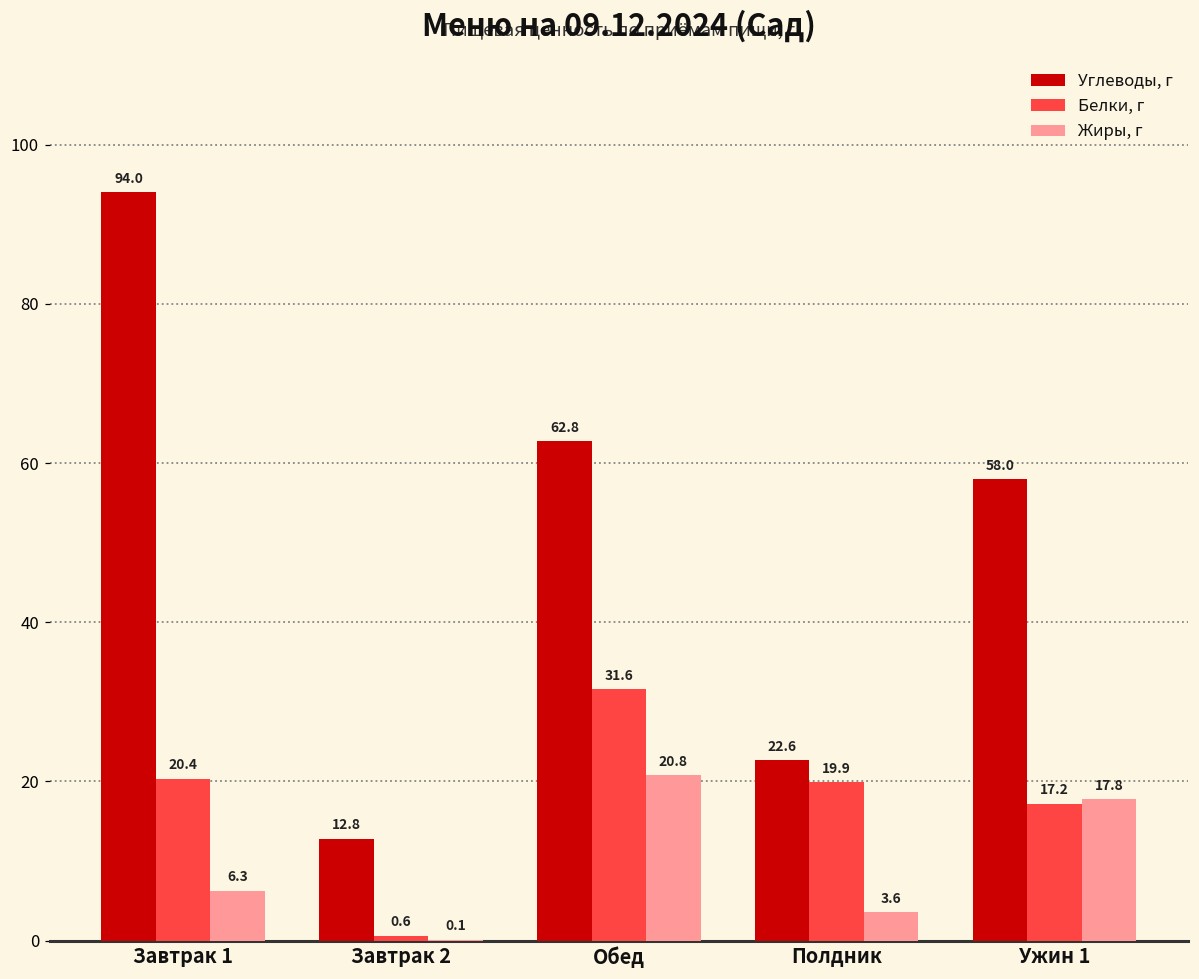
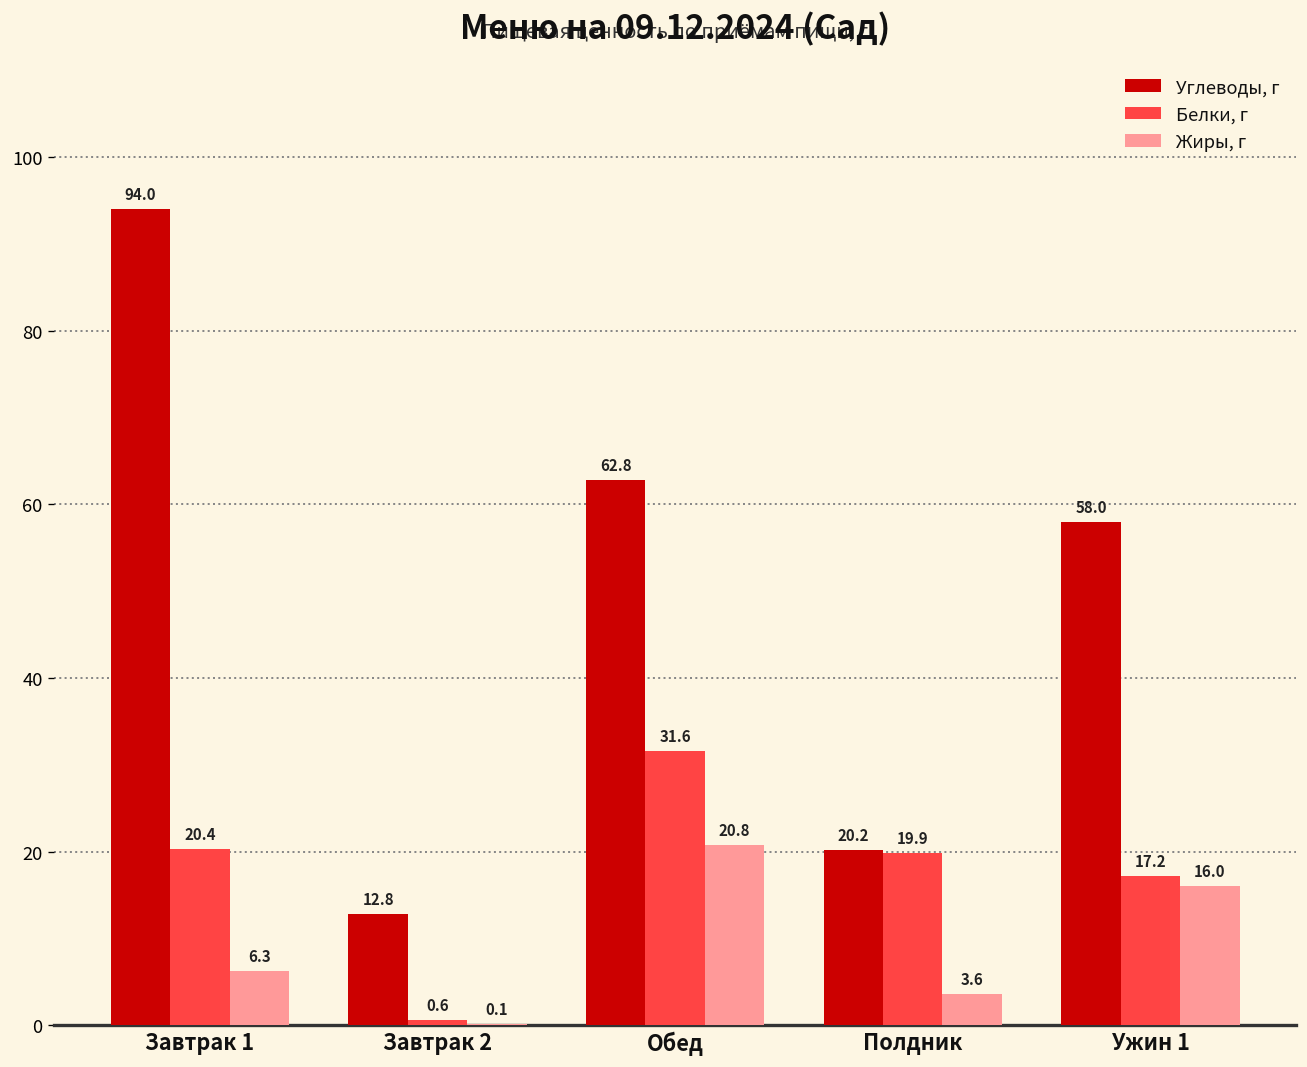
Углеводы, г, Полдник: 22.6 -> 20.2
Жиры, г, Ужин 1: 17.8 -> 16.0
